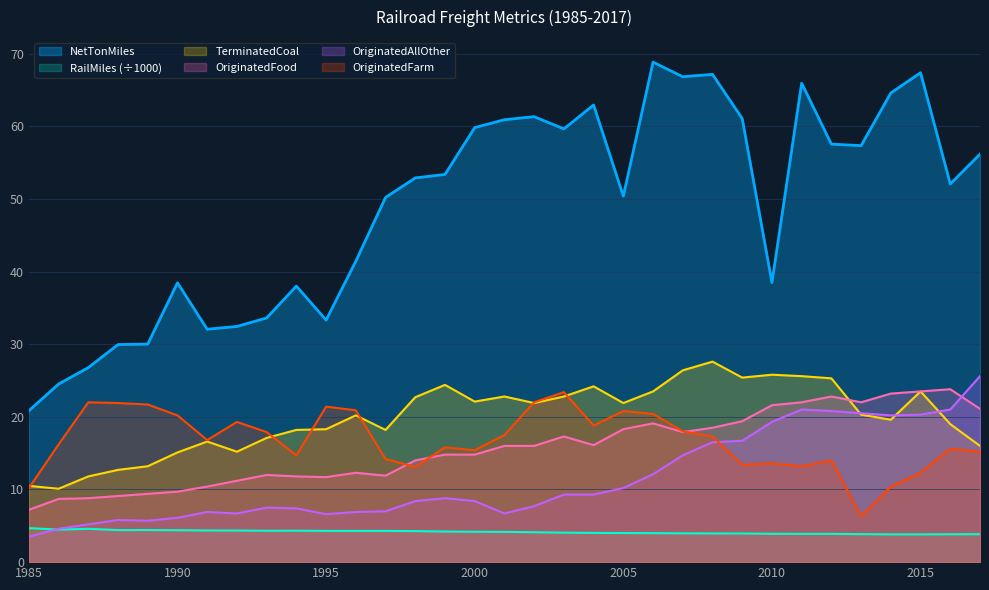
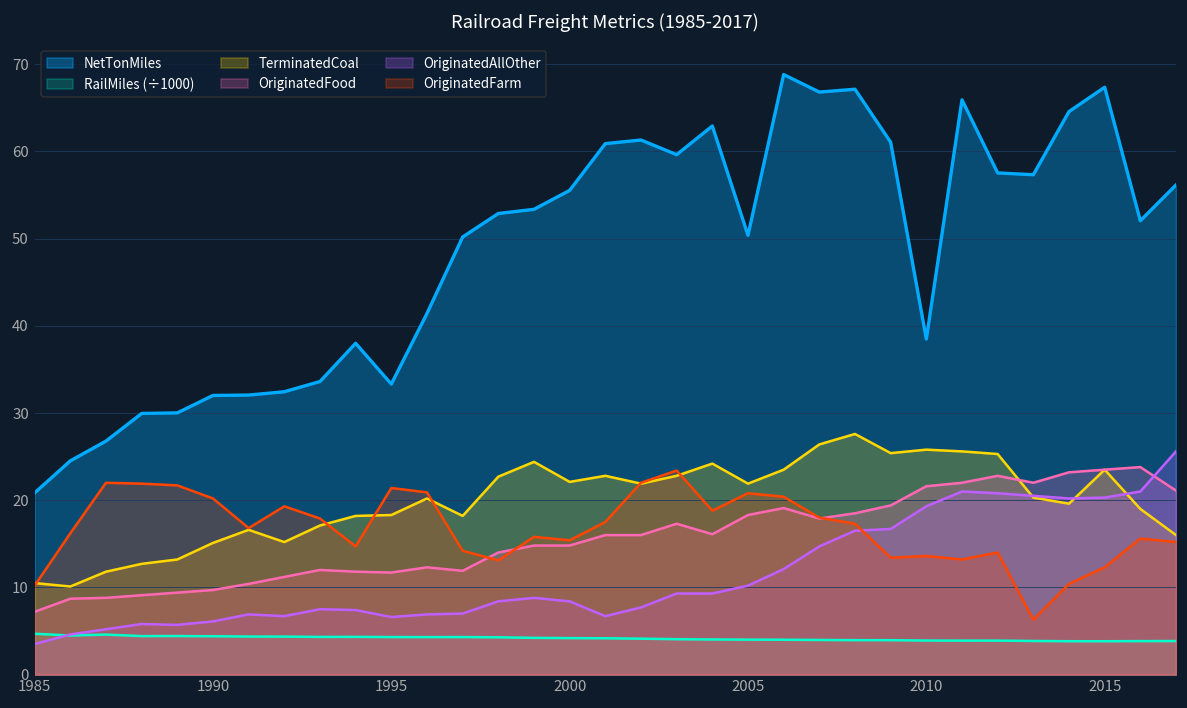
NetTonMiles, 1990: 38 -> 32
NetTonMiles, 2000: 60 -> 56
